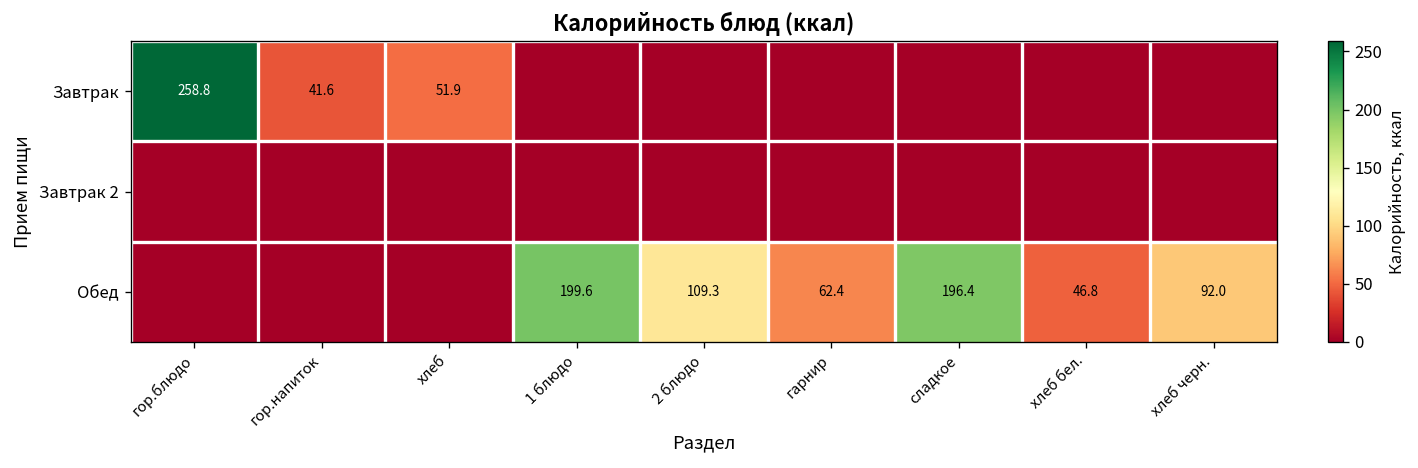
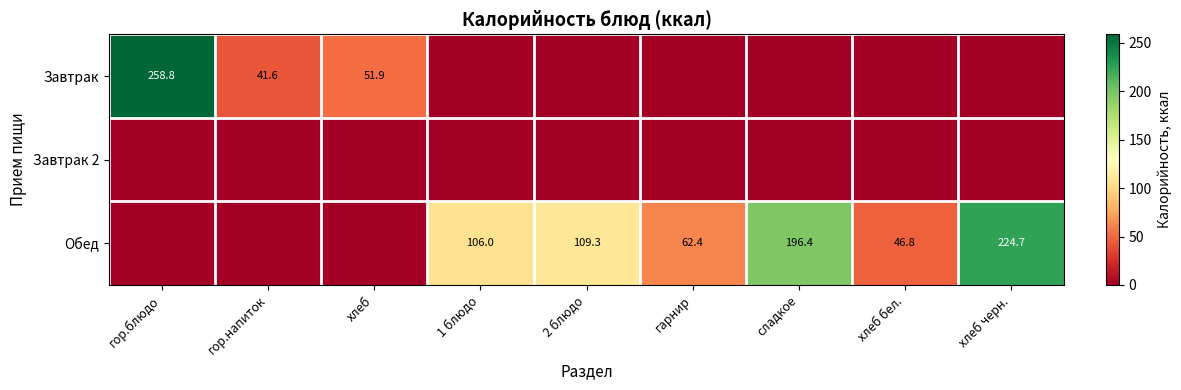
Обед, 1 блюдо: 199.6 -> 106.0
Обед, хлеб черн.: 92.0 -> 224.7
